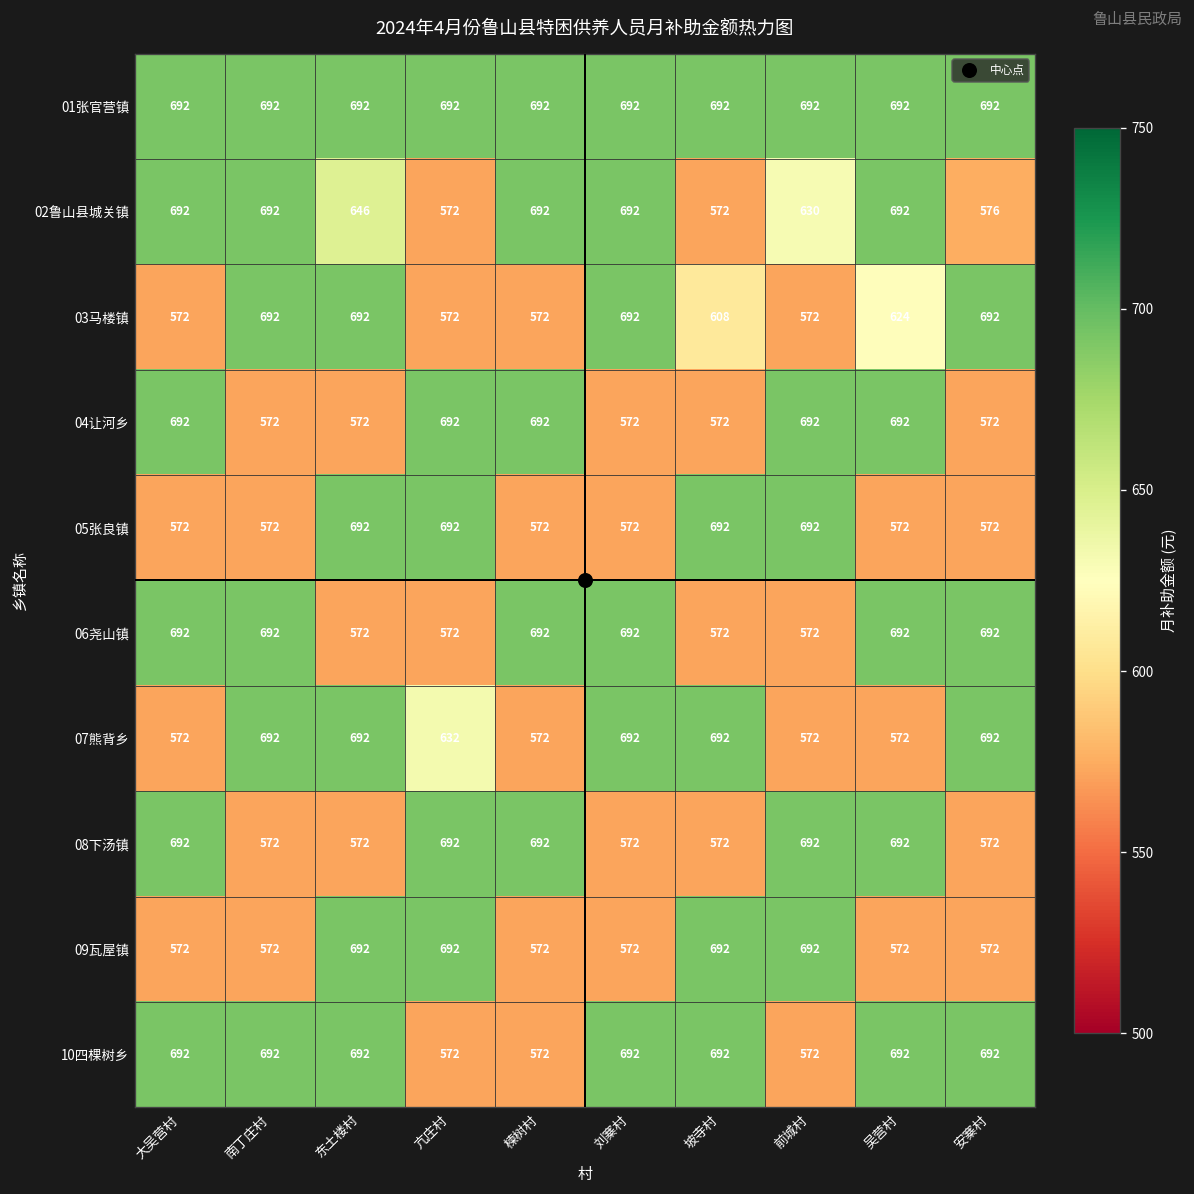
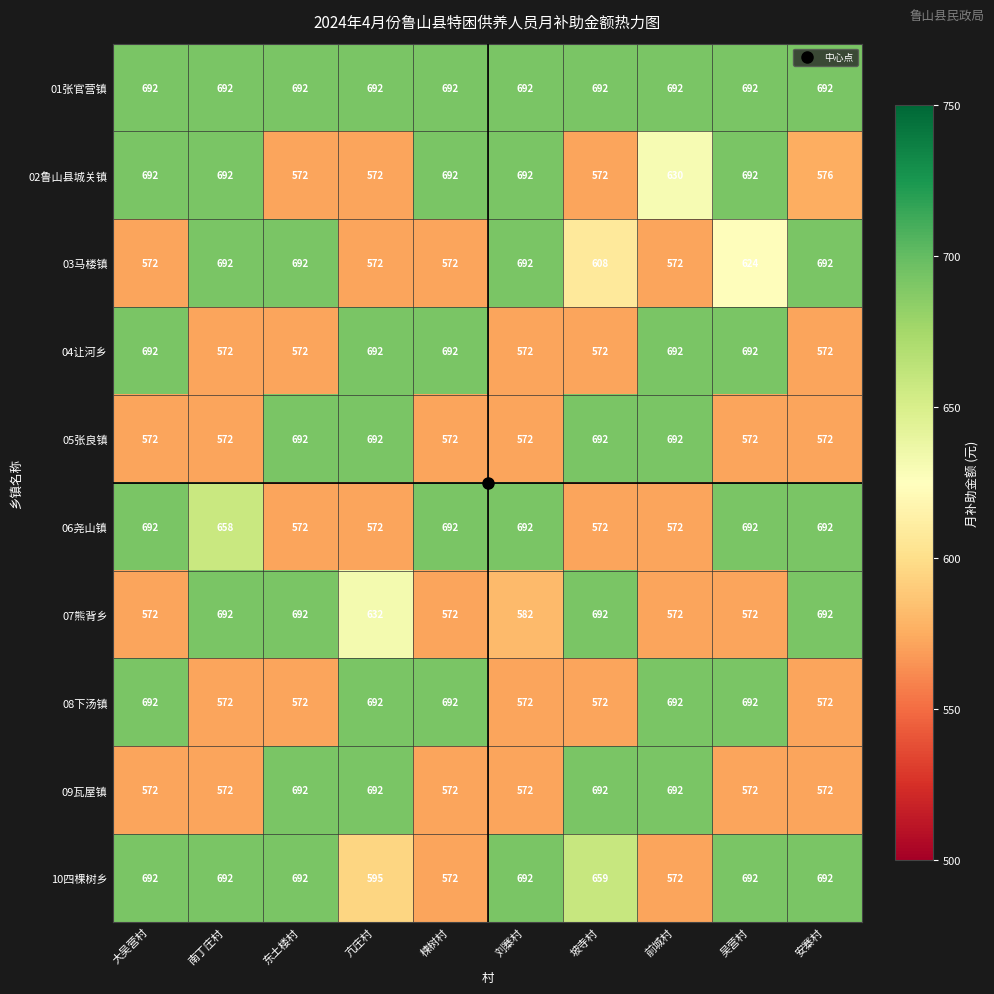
02鲁山县城关镇, 东土楼村: 646 -> 572
06尧山镇, 南丁庄村: 692 -> 658
07熊背乡, 刘寨村: 692 -> 582
10四棵树乡, 亢庄村: 572 -> 595
10四棵树乡, 坡寺村: 692 -> 659
